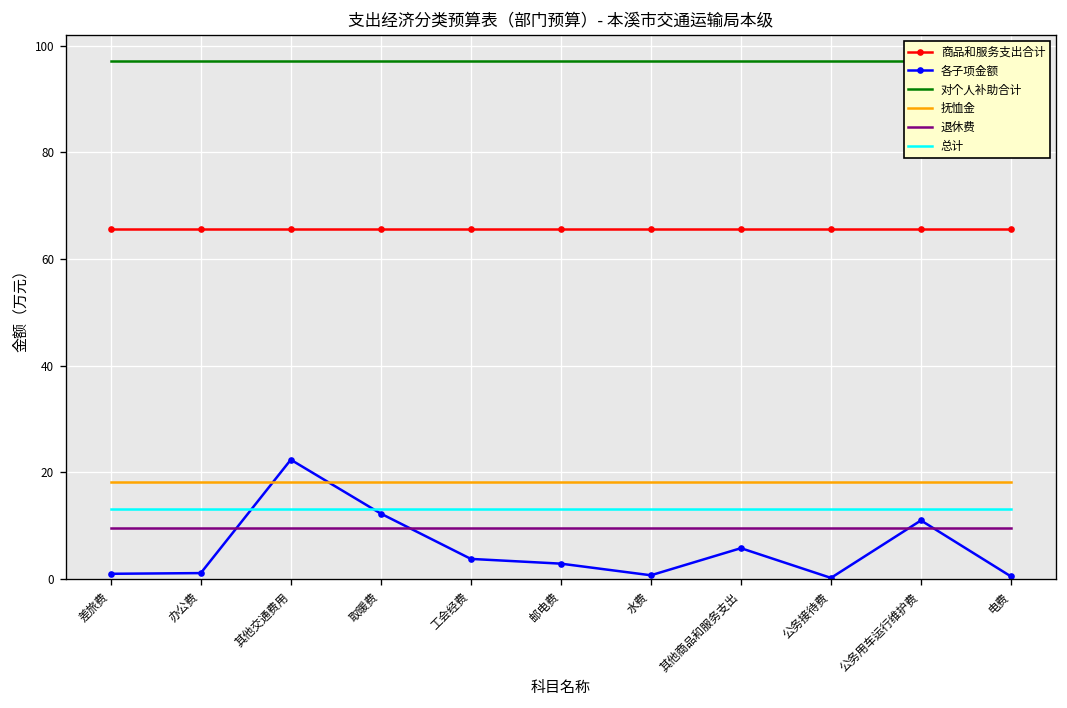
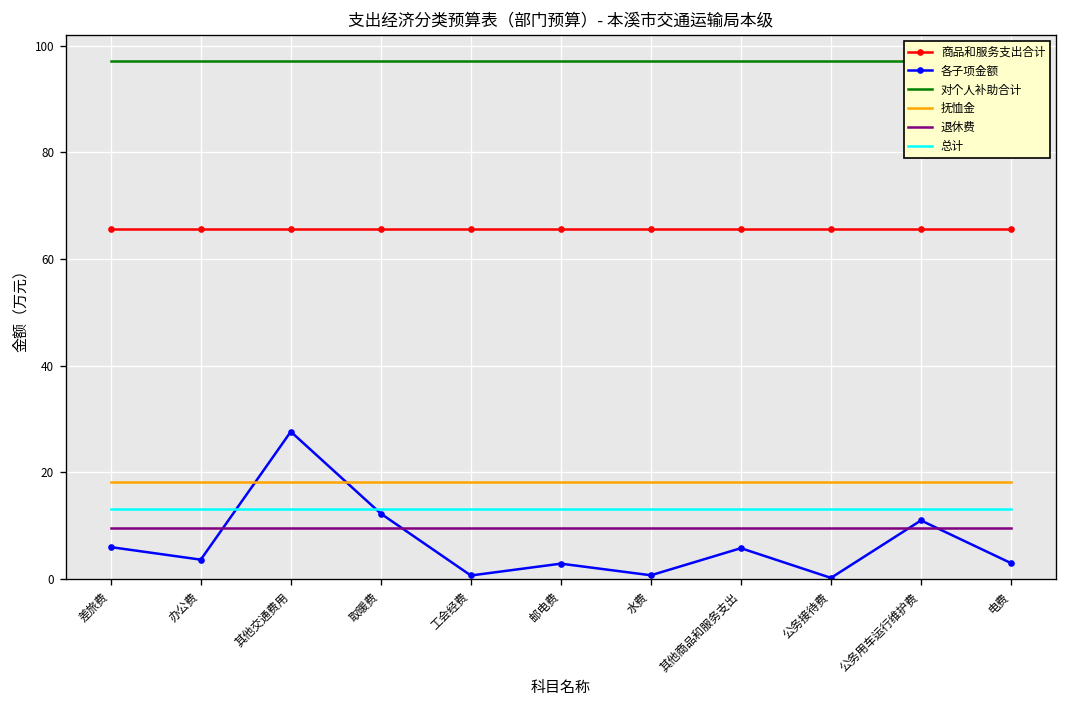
各子项金额, 差旅费: 1 -> 6
各子项金额, 办公费: 1 -> 4
各子项金额, 其他交通费用: 22 -> 28
各子项金额, 工会经费: 4 -> 1
各子项金额, 电费: 1 -> 3
